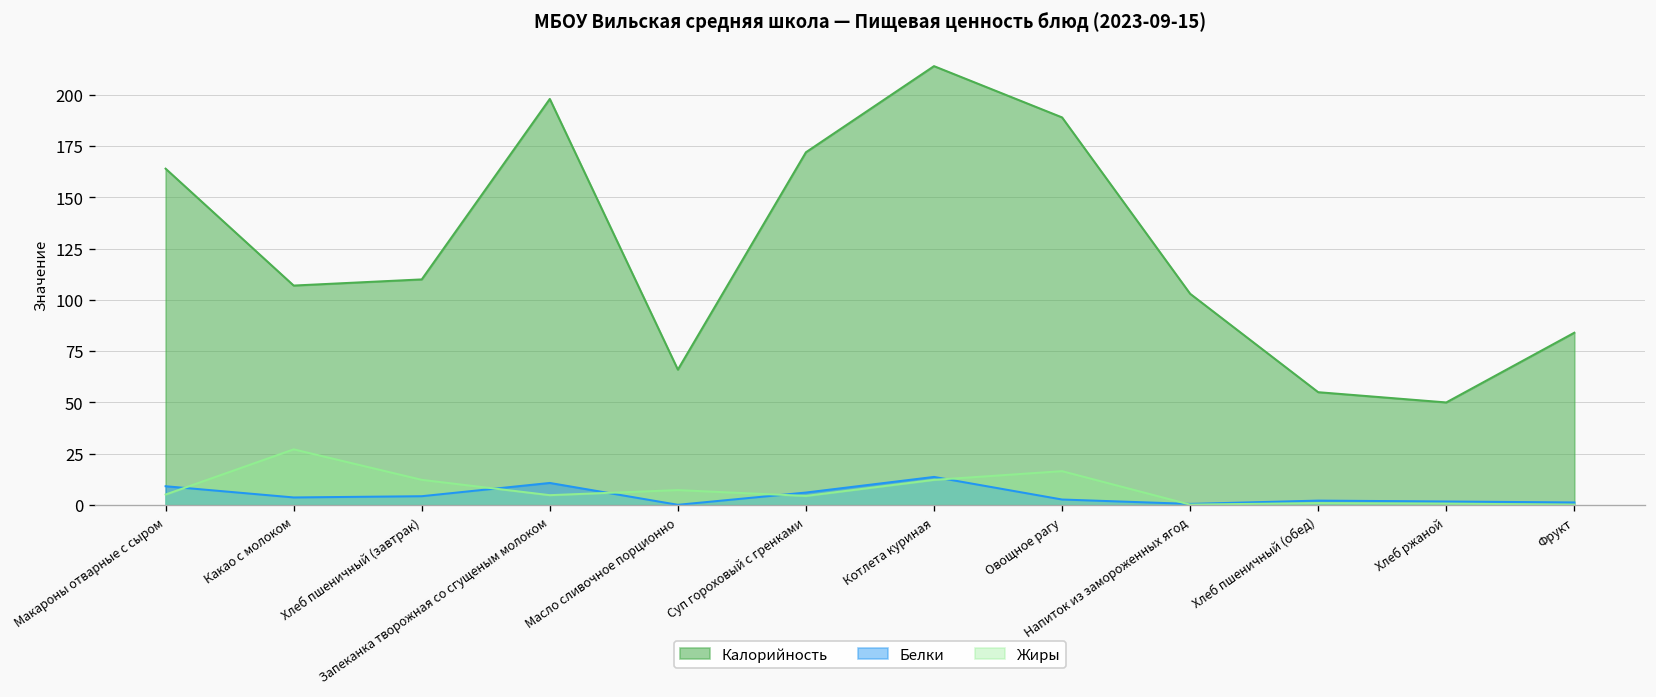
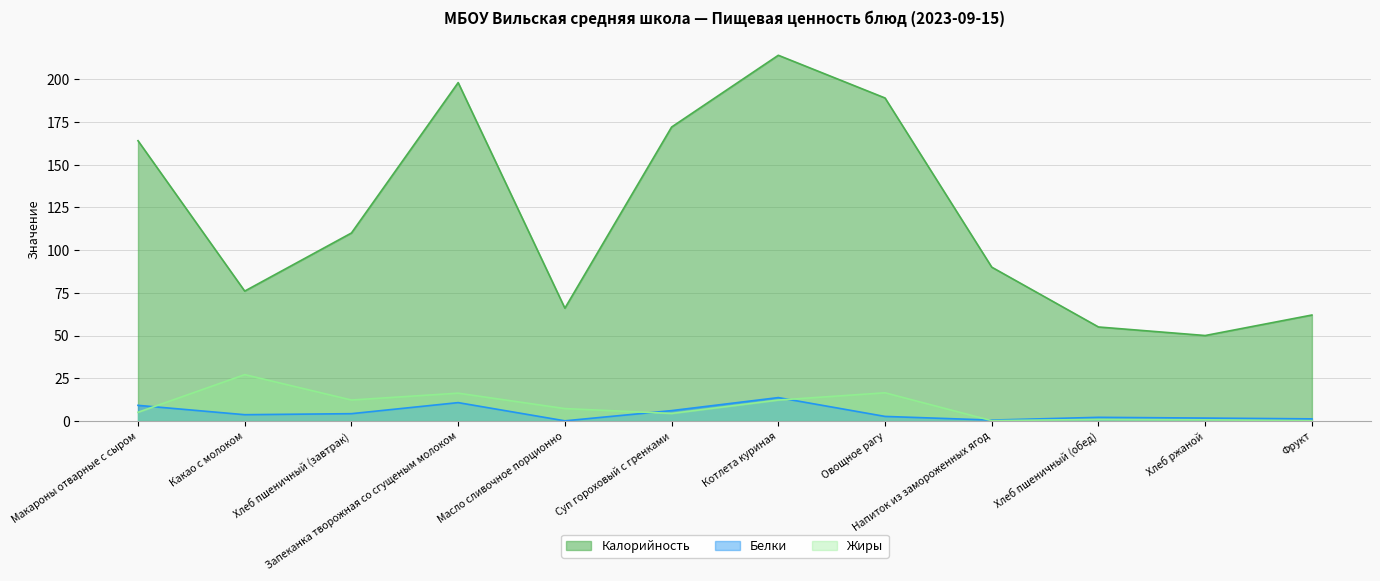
Калорийность, Какао с молоком: 107 -> 76
Жиры, Запеканка творожная со сгущеным молоком: 5 -> 16
Калорийность, Напиток из замороженных ягод: 103 -> 90
Калорийность, Фрукт: 84 -> 62
